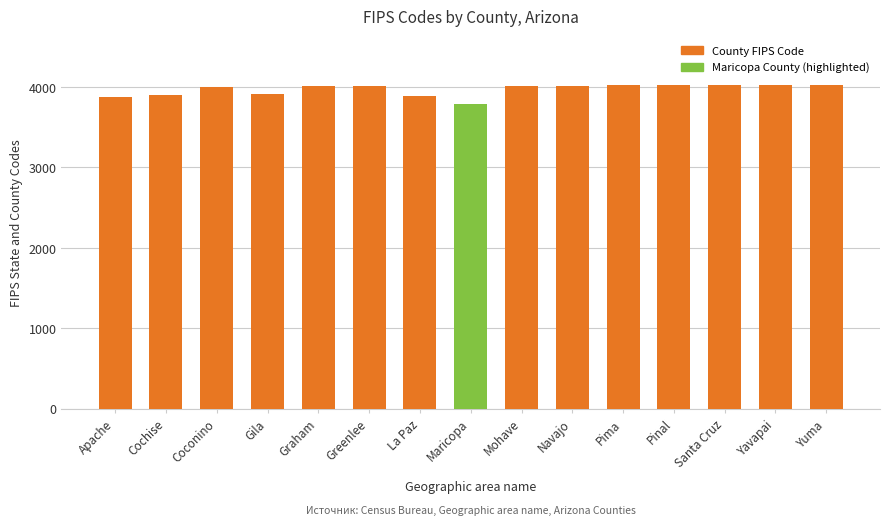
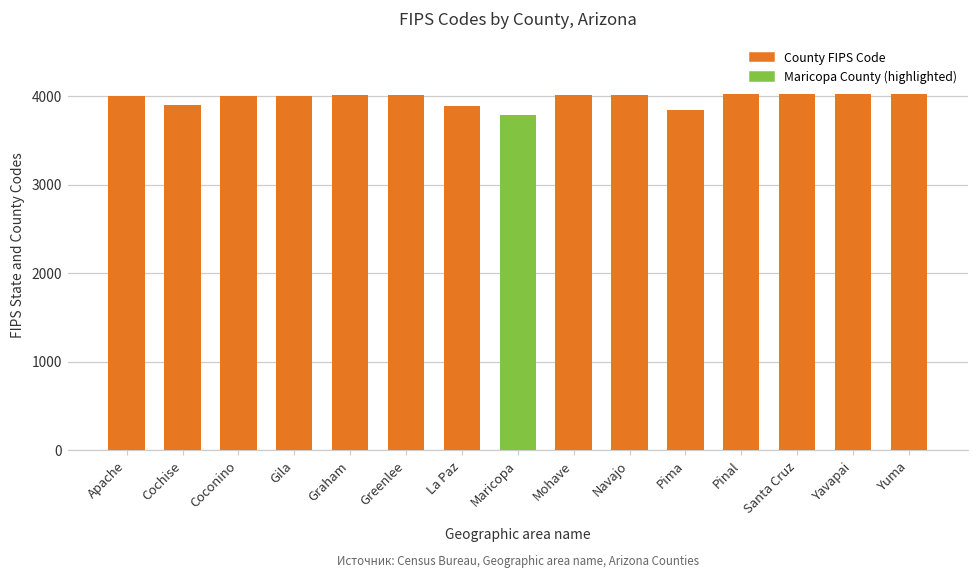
Apache: 3900 -> 4000
Gila: 3900 -> 4000
Pima: 4000 -> 3800
